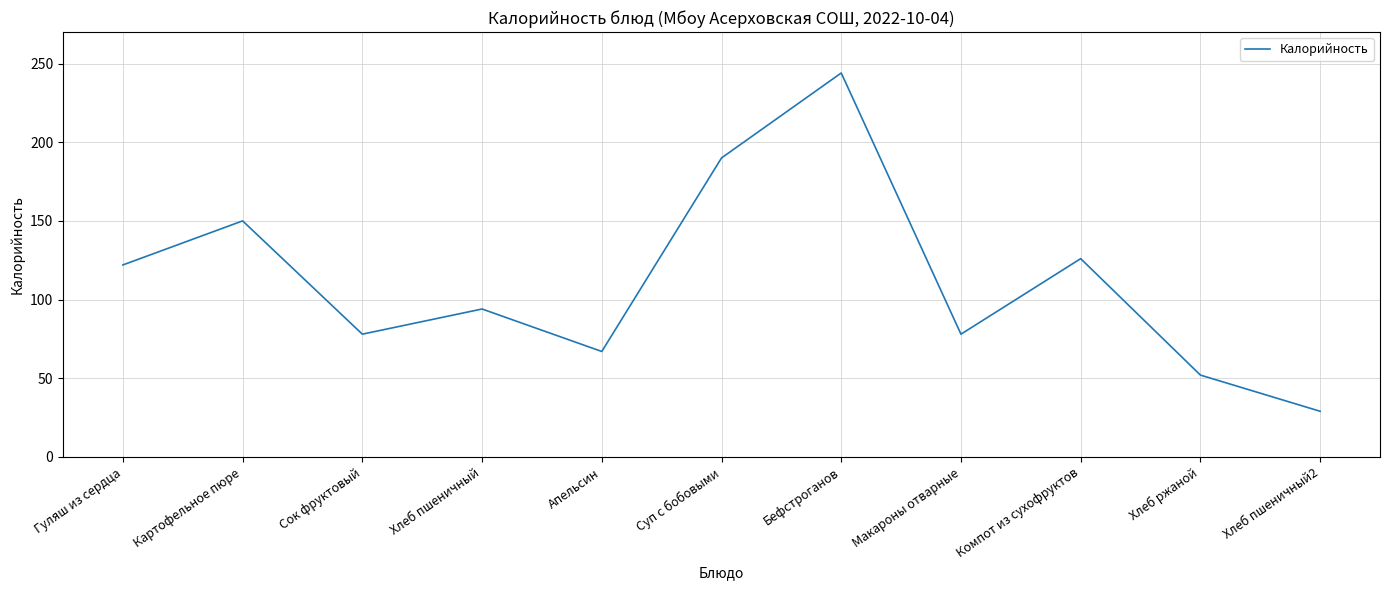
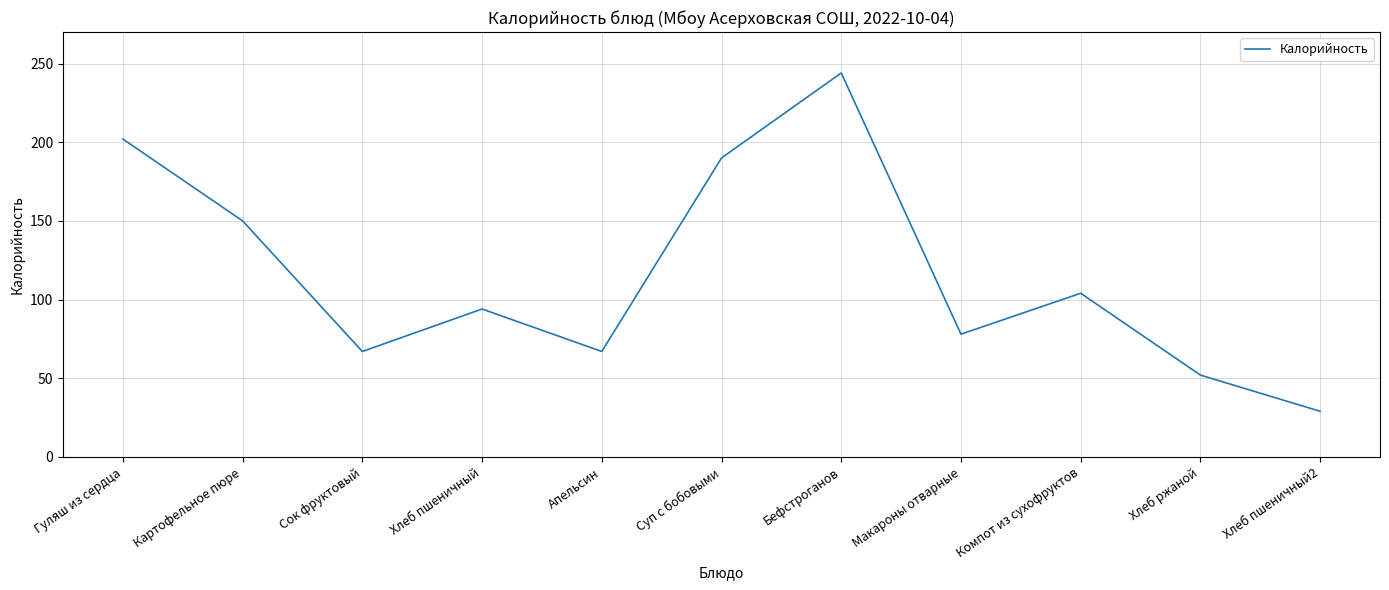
Гуляш из сердца: 122 -> 202
Сок фруктовый: 78 -> 67
Компот из сухофруктов: 126 -> 104
